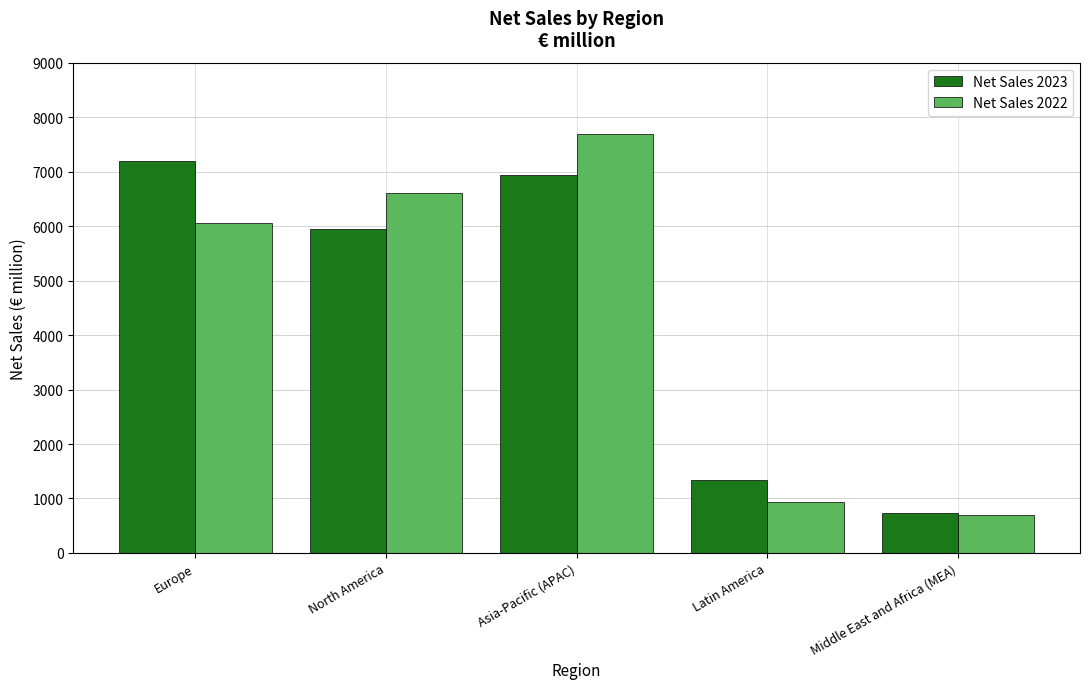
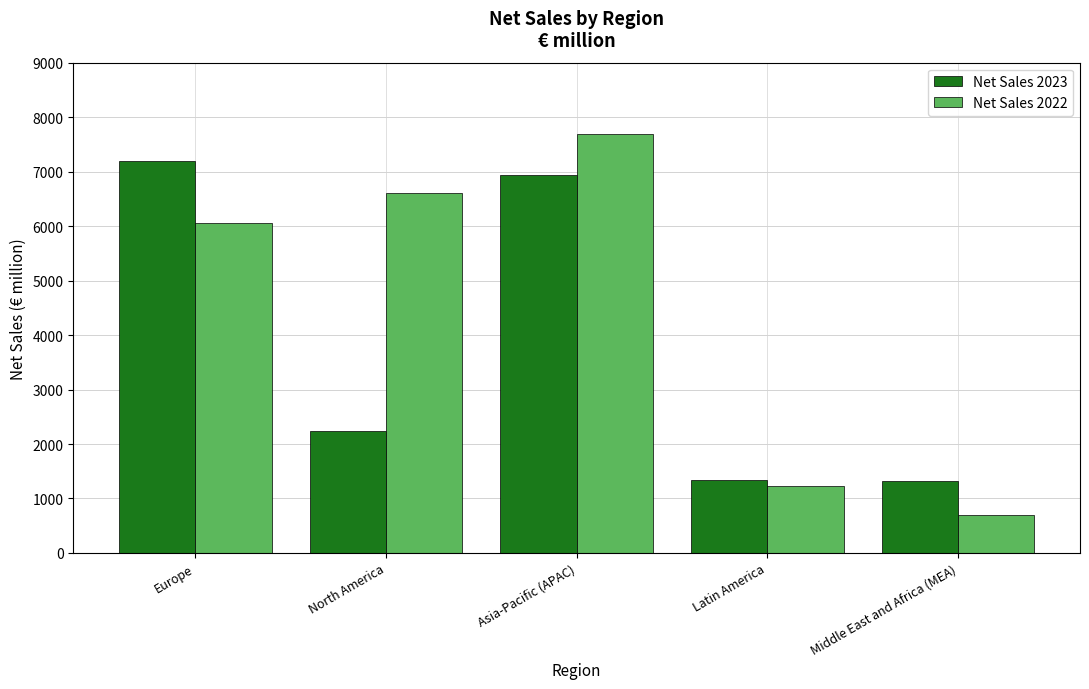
Net Sales 2023, North America: 6000 -> 2200
Net Sales 2022, Latin America: 900 -> 1200
Net Sales 2023, Middle East and Africa (MEA): 700 -> 1300
